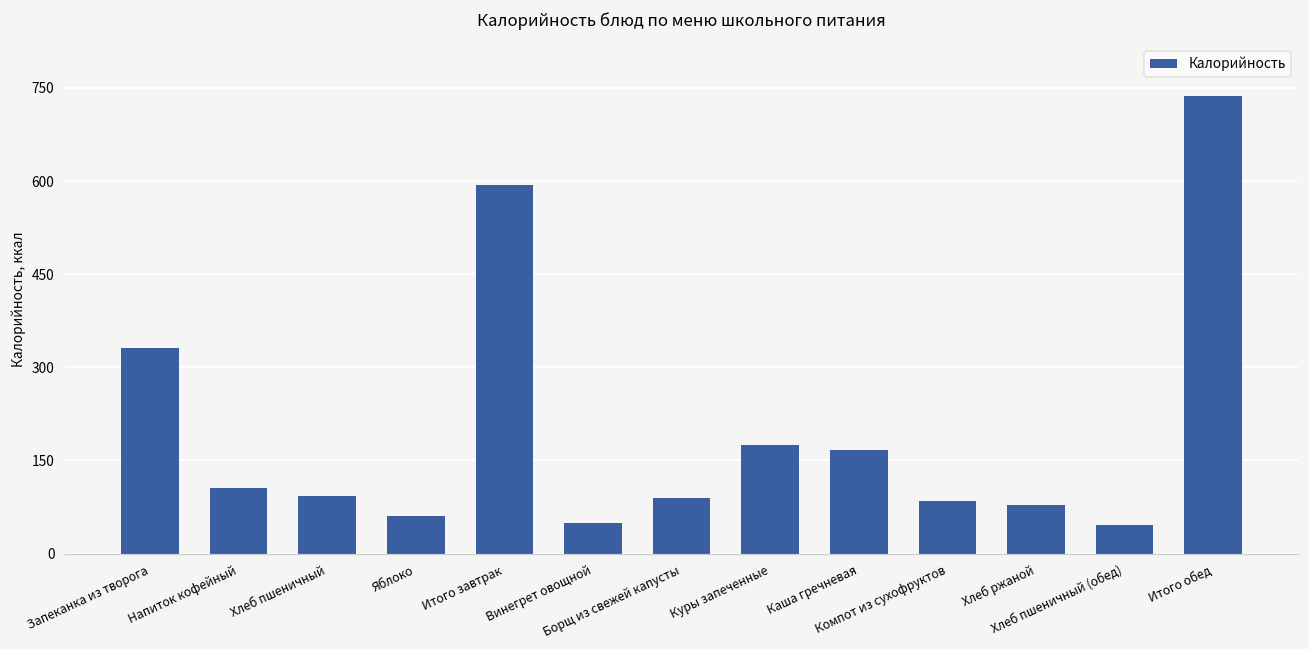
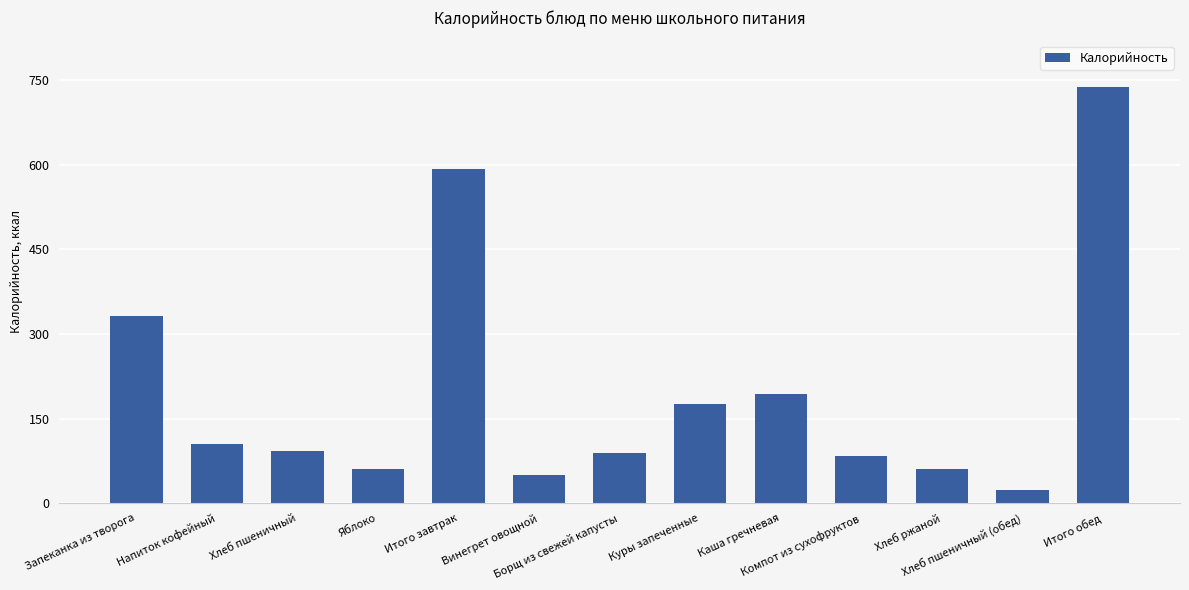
Каша гречневая: 170 -> 190
Хлеб ржаной: 80 -> 60
Хлеб пшеничный (обед): 50 -> 20
